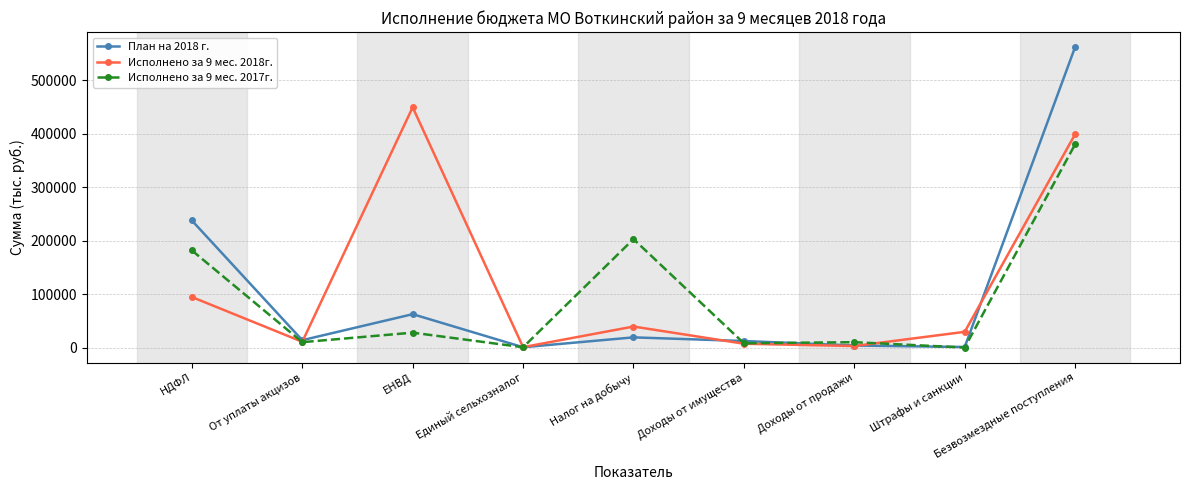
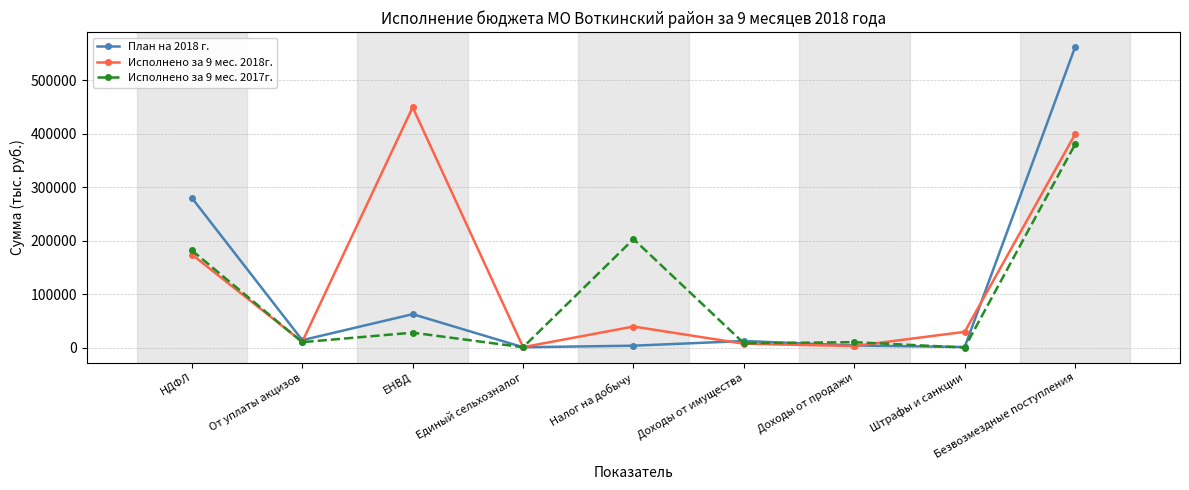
План на 2018 г., НДФЛ: 240000 -> 280000
Исполнено за 9 мес. 2018г., НДФЛ: 90000 -> 170000
План на 2018 г., Налог на добычу: 20000 -> 0
